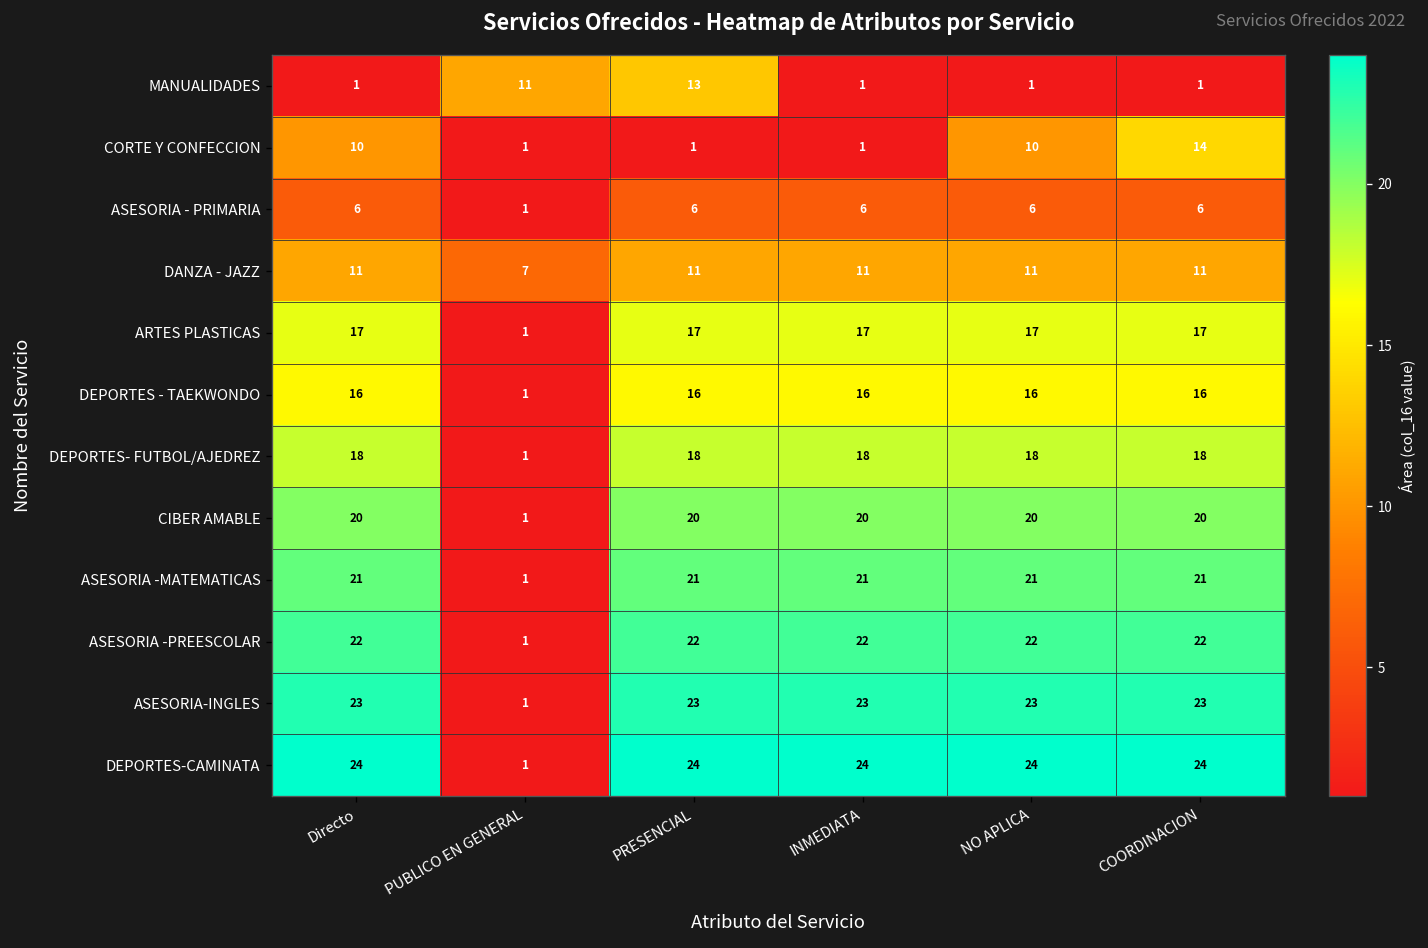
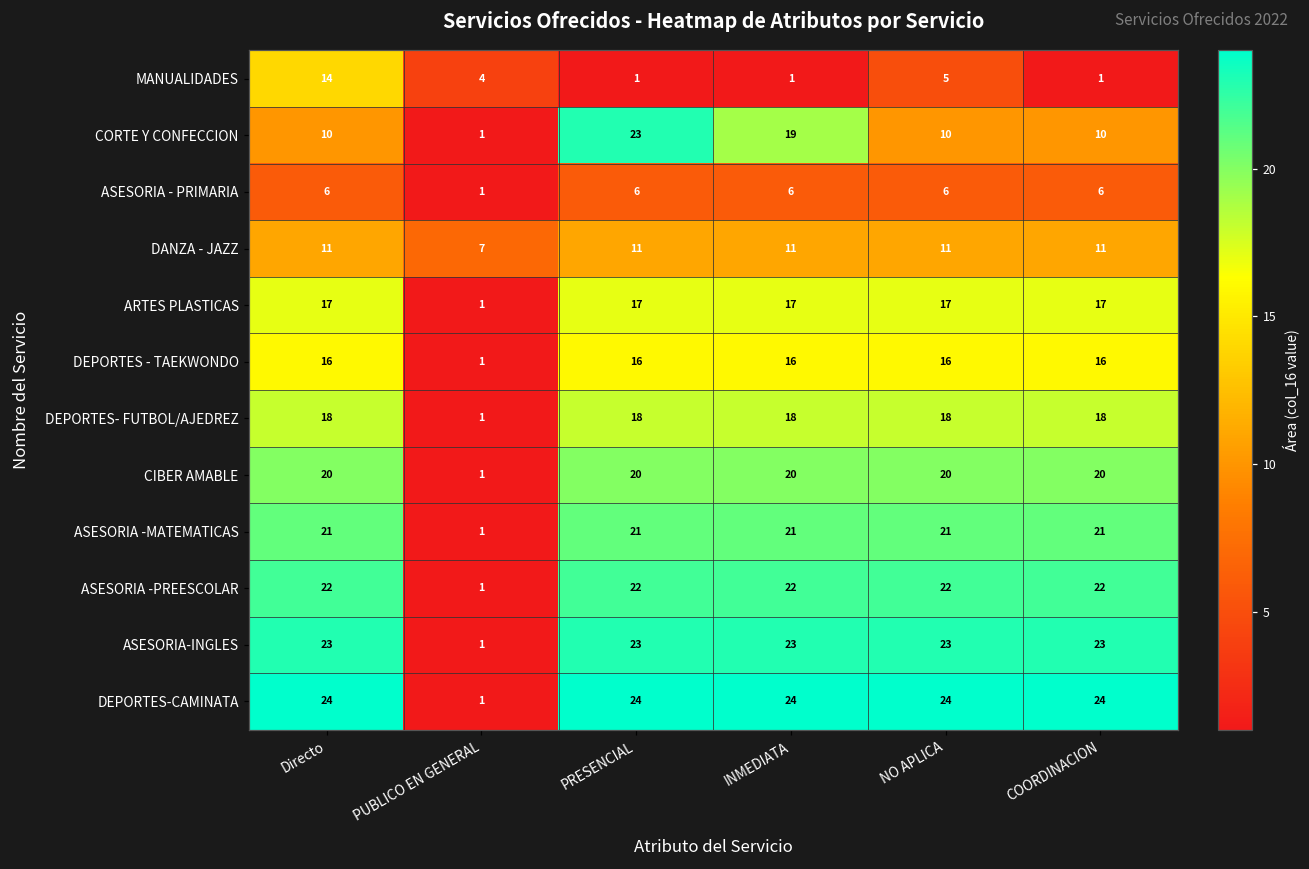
MANUALIDADES, Directo: 1 -> 14
MANUALIDADES, PUBLICO EN GENERAL: 11 -> 4
MANUALIDADES, PRESENCIAL: 13 -> 1
MANUALIDADES, NO APLICA: 1 -> 5
CORTE Y CONFECCION, PRESENCIAL: 1 -> 23
CORTE Y CONFECCION, INMEDIATA: 1 -> 19
CORTE Y CONFECCION, COORDINACION: 14 -> 10
